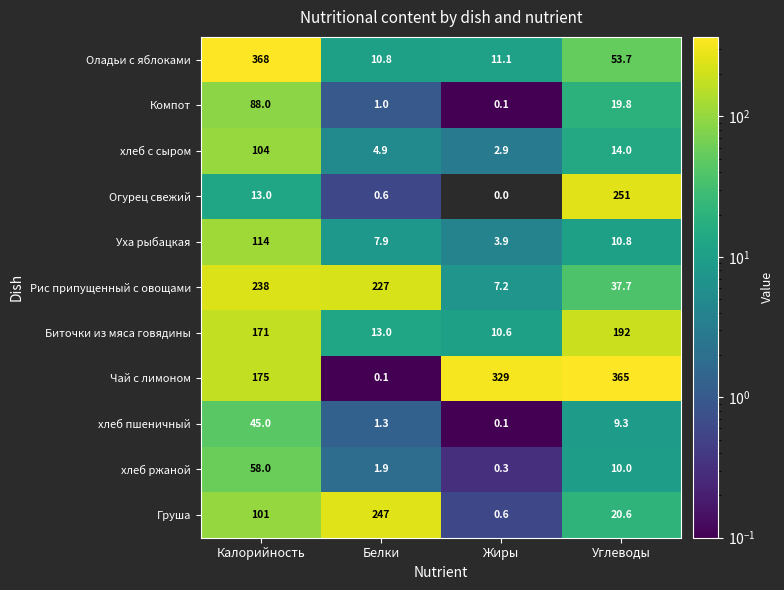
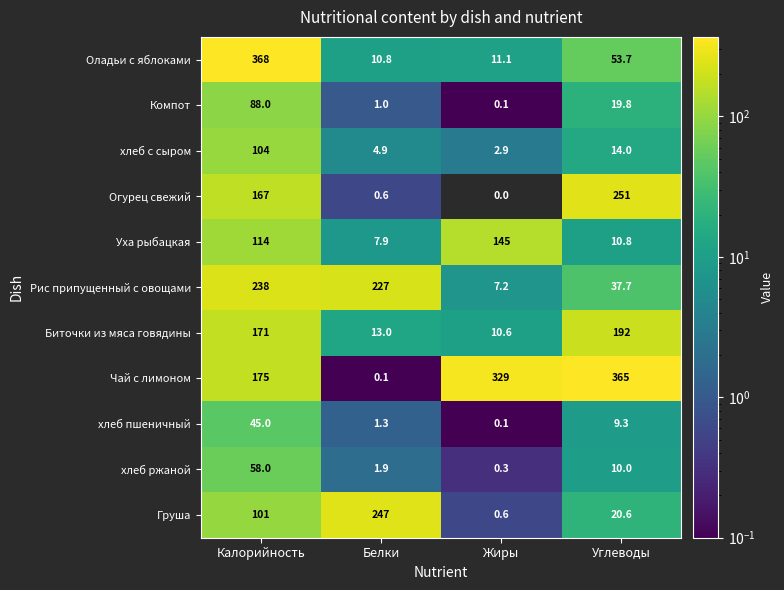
Огурец свежий, Калорийность: 13.0 -> 167
Уха рыбацкая, Жиры: 3.9 -> 145
